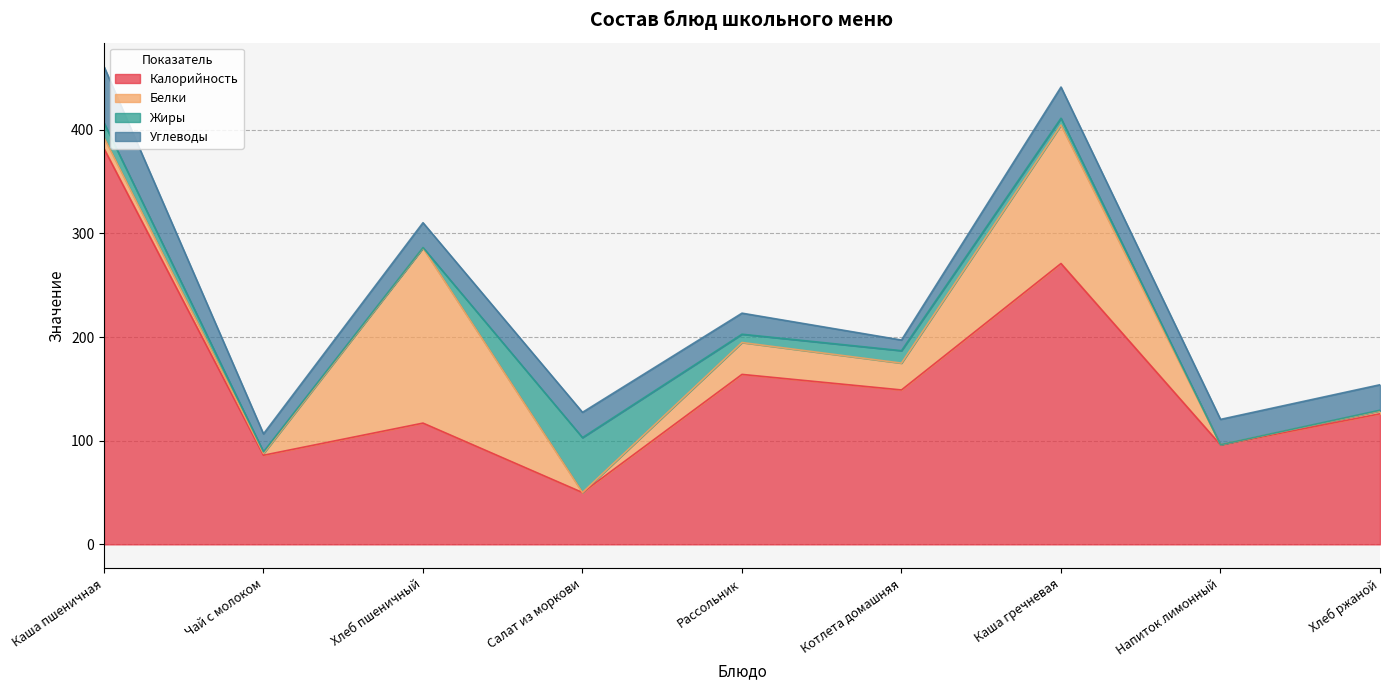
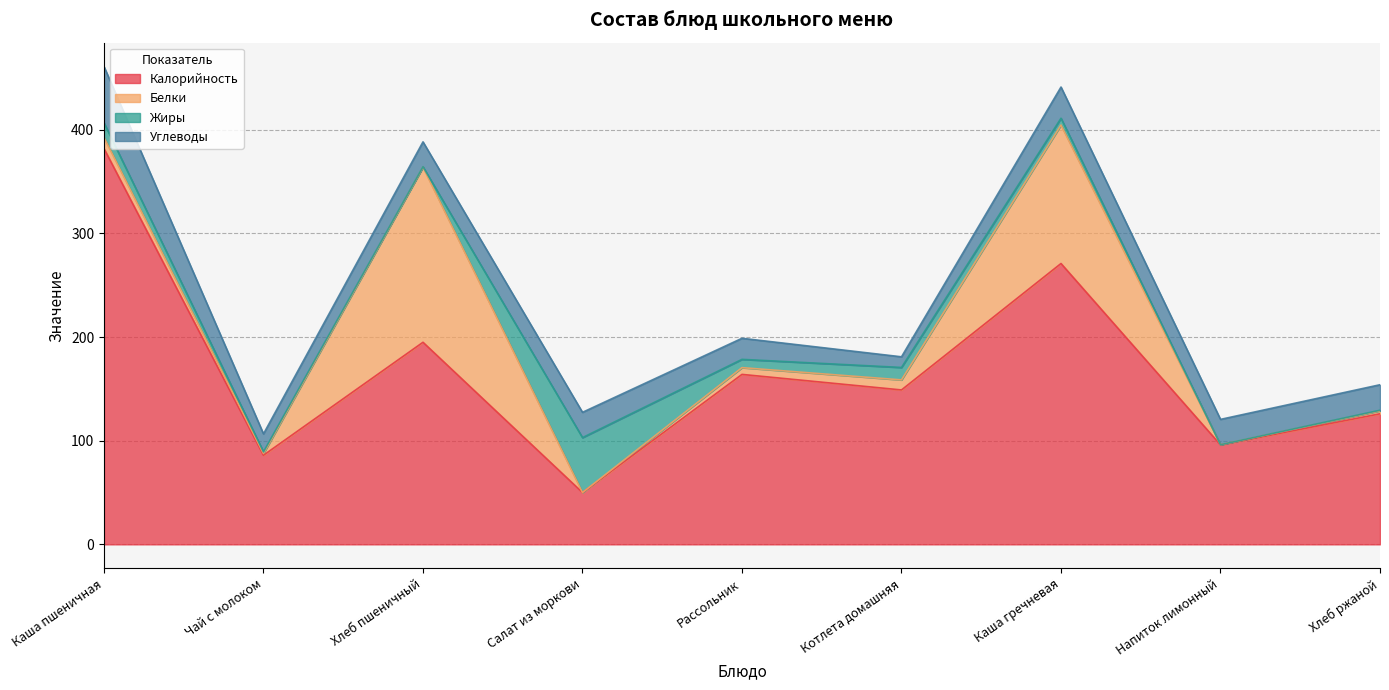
Калорийность, Хлеб пшеничный: 117 -> 195
Белки, Рассольник: 31 -> 7
Белки, Котлета домашняя: 26 -> 10
